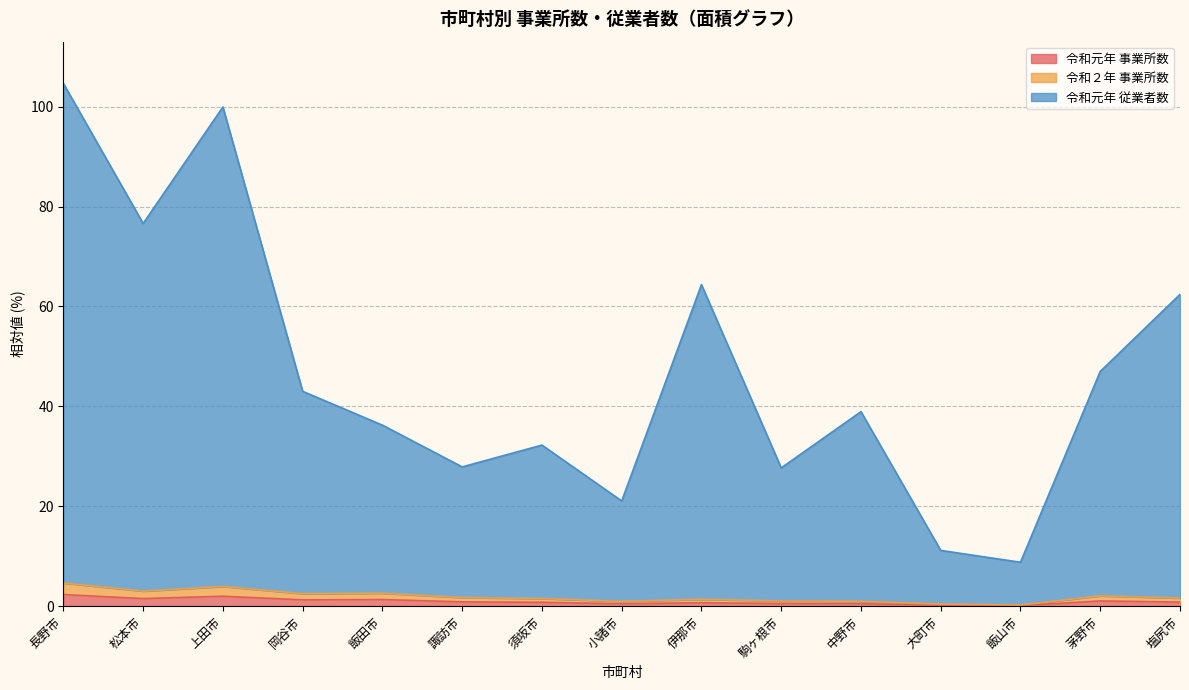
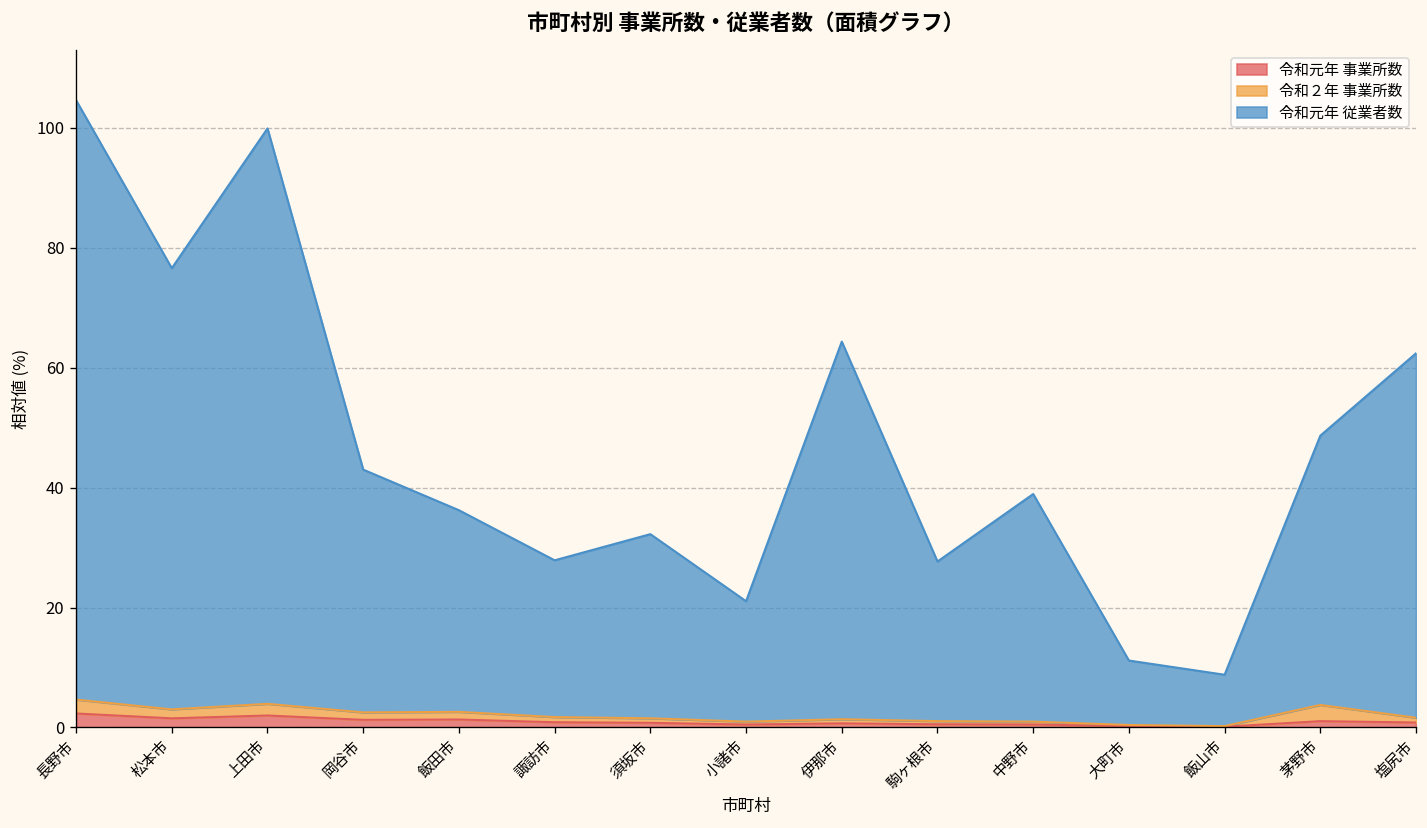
令和２年 事業所数, 茅野市: 1 -> 3
